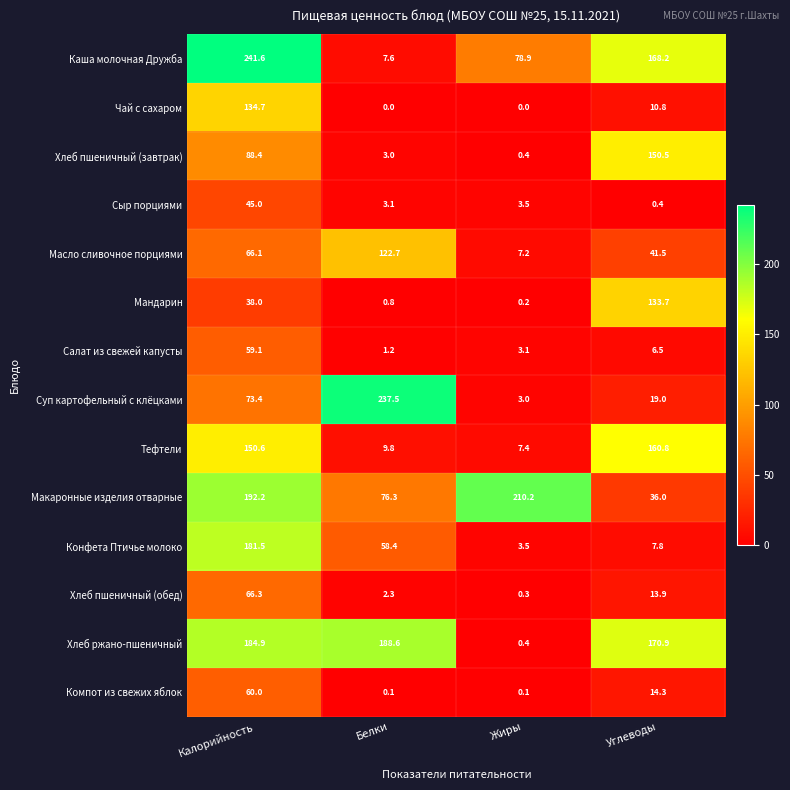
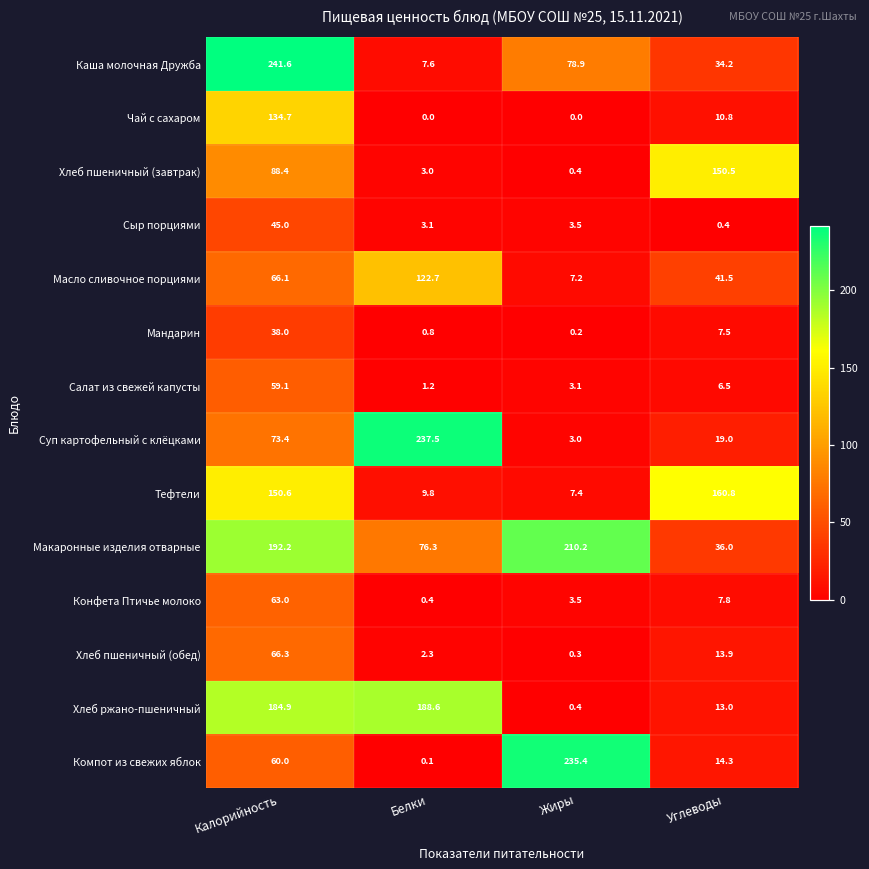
Каша молочная Дружба, Углеводы: 168.2 -> 34.2
Мандарин, Углеводы: 133.7 -> 7.5
Конфета Птичье молоко, Калорийность: 181.5 -> 63.0
Конфета Птичье молоко, Белки: 58.4 -> 0.4
Хлеб ржано-пшеничный, Углеводы: 170.9 -> 13.0
Компот из свежих яблок, Жиры: 0.1 -> 235.4
